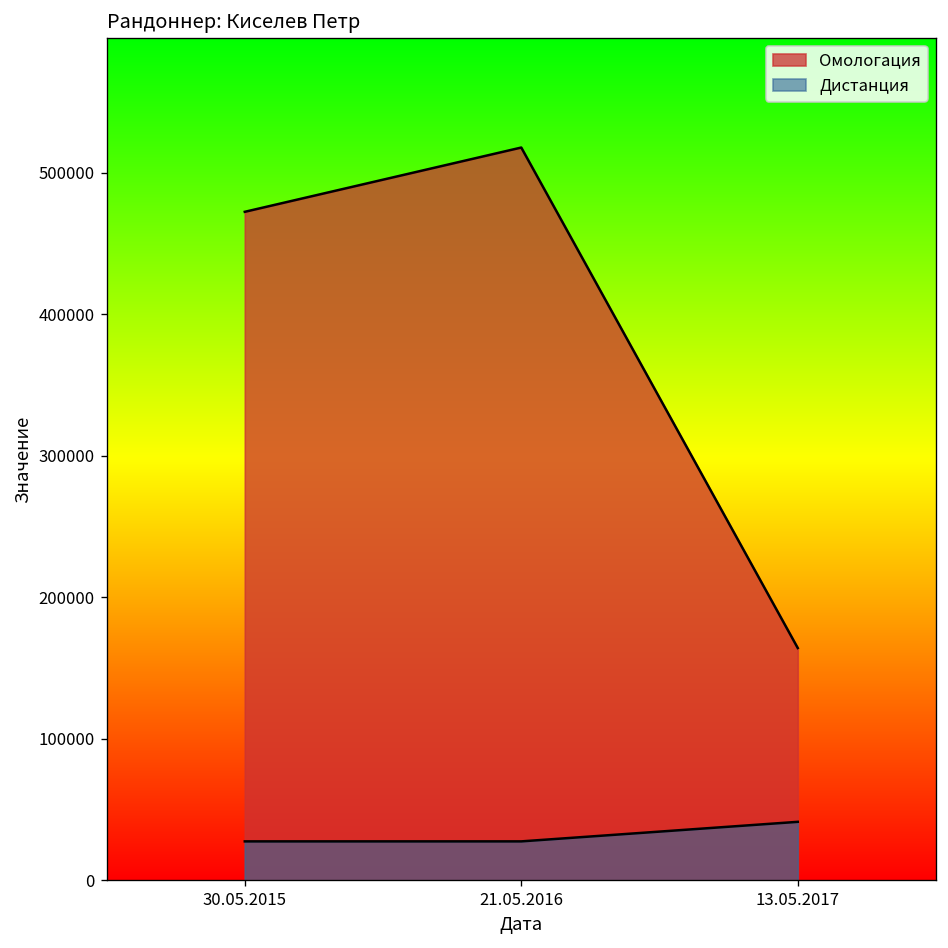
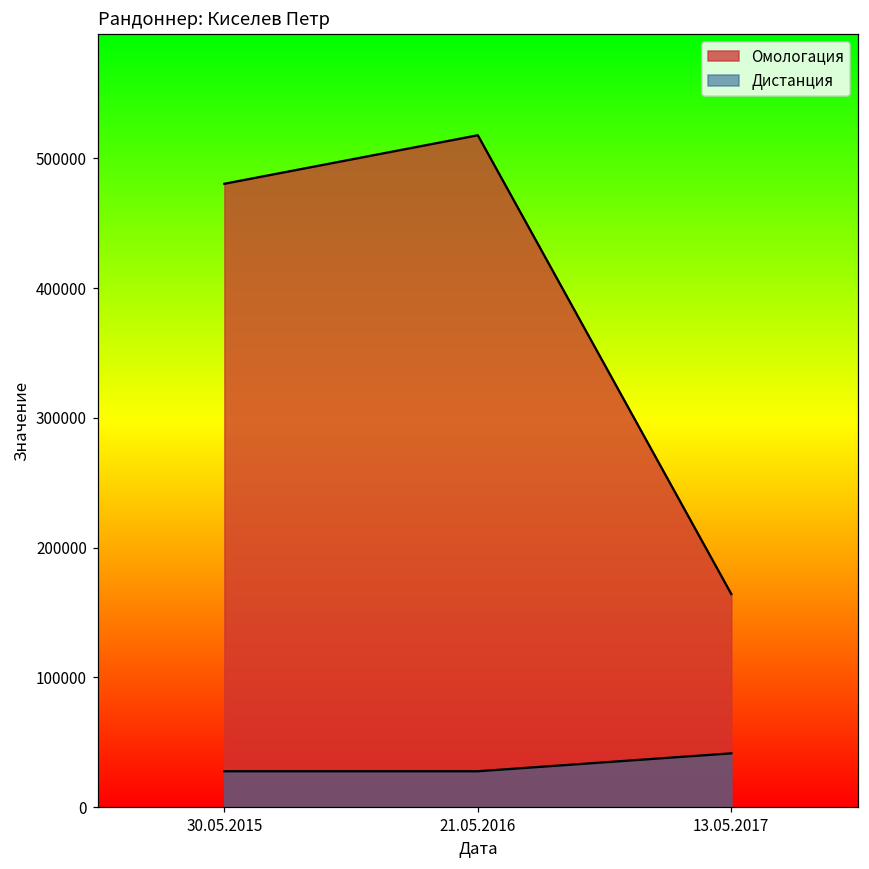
Омологация, 30.05.2015: 473000 -> 481000
